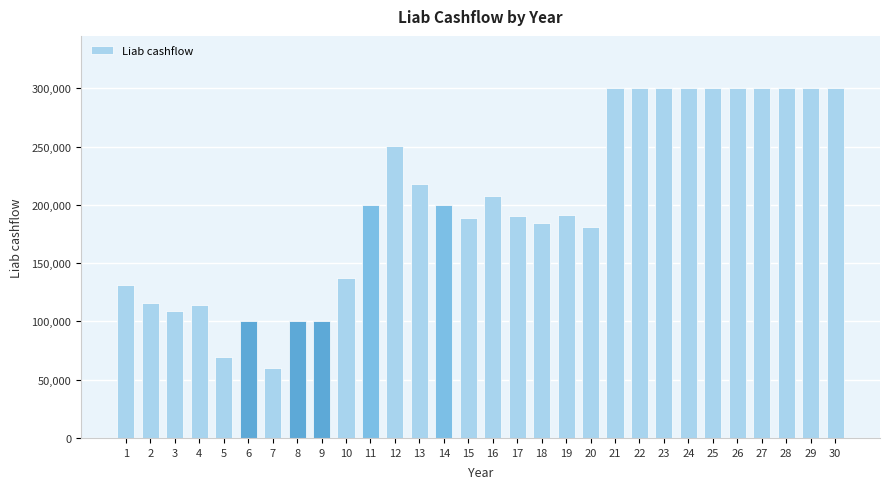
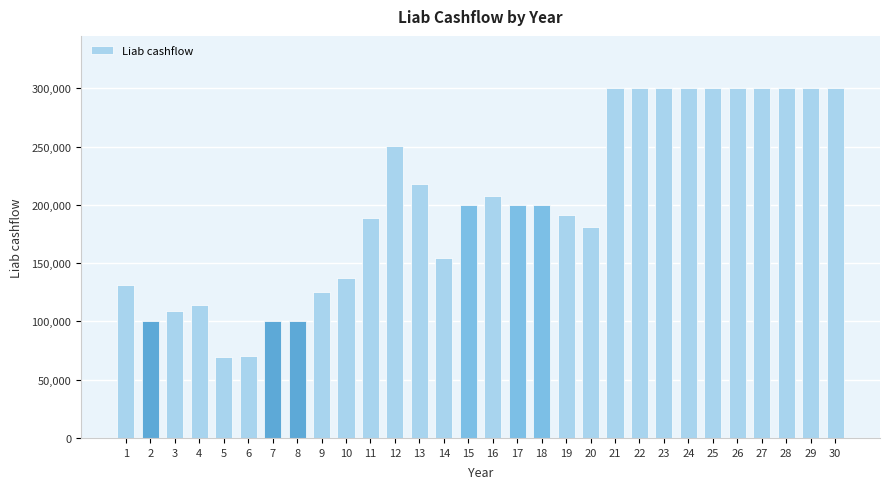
2: 115,000 -> 100,000
6: 100,000 -> 71,000
7: 60,000 -> 100,000
9: 100,000 -> 125,000
11: 200,000 -> 189,000
14: 200,000 -> 154,000
15: 189,000 -> 200,000
17: 191,000 -> 200,000
18: 185,000 -> 200,000
